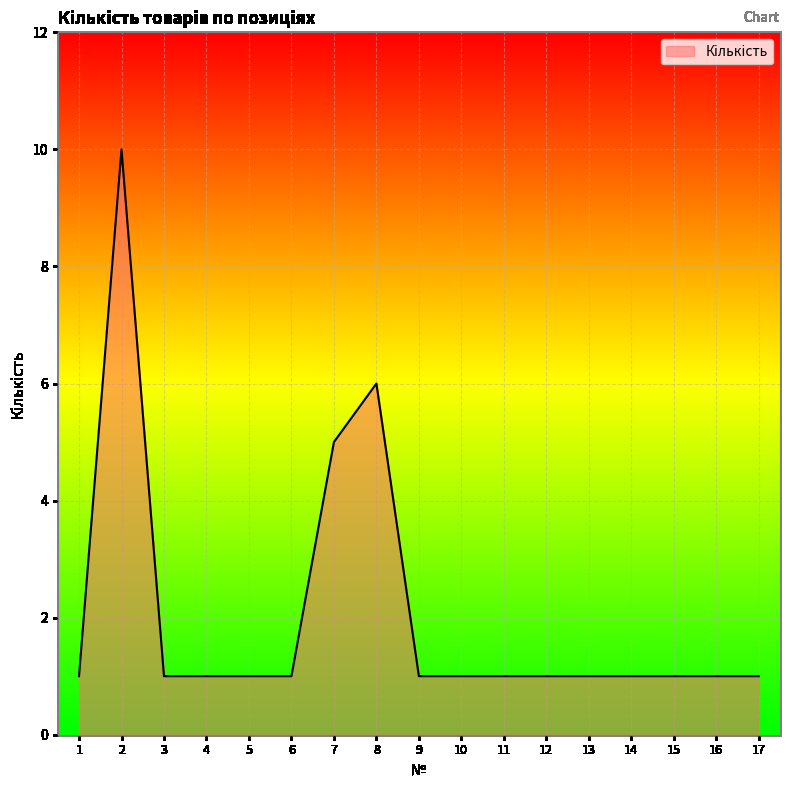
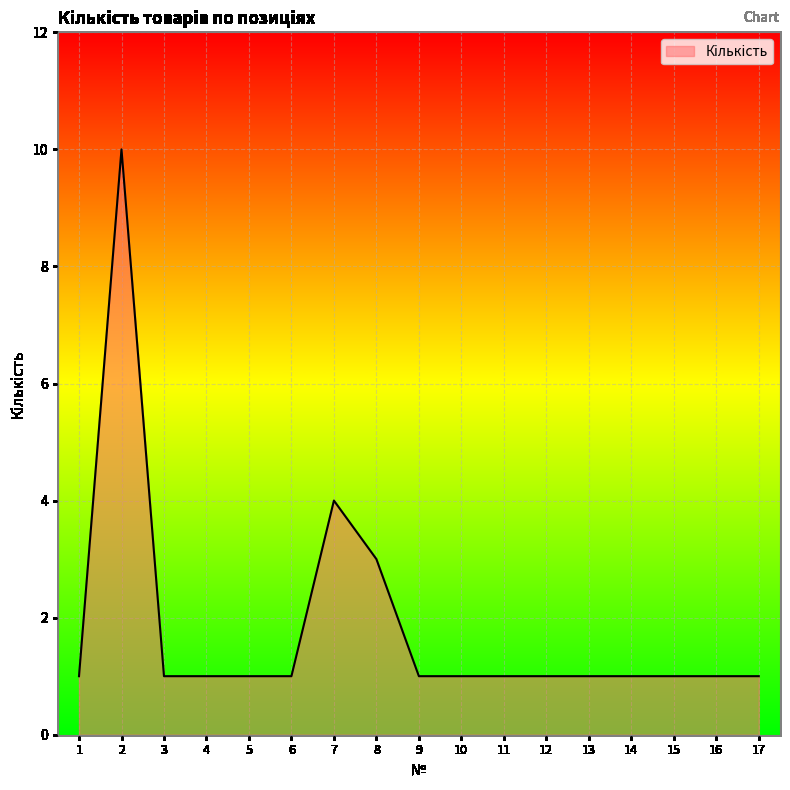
7: 5 -> 4
8: 6 -> 3
